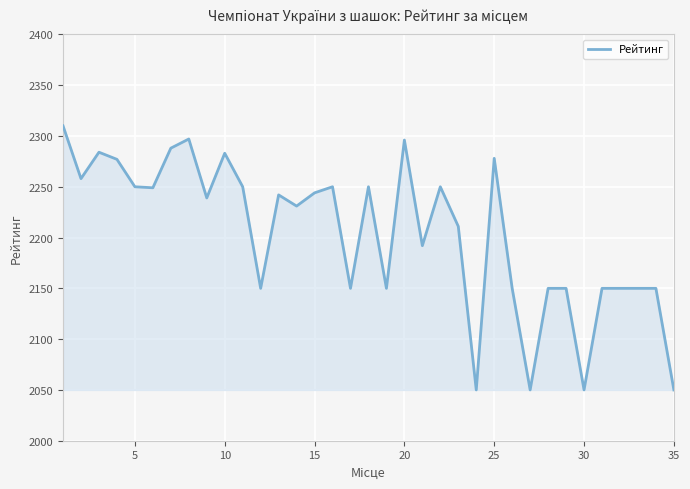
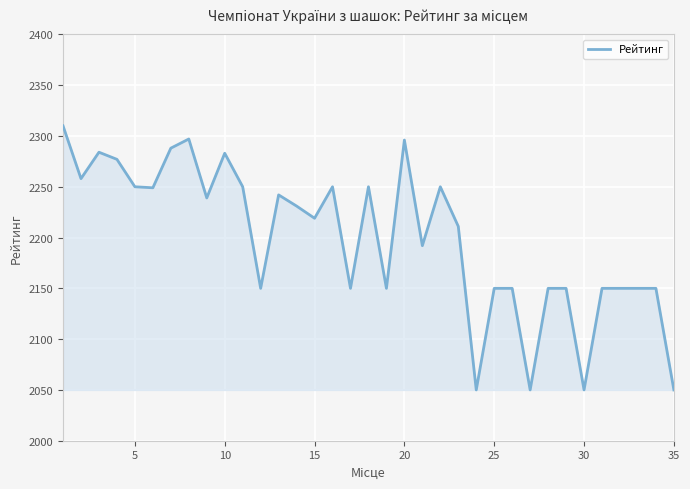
15: 2244 -> 2219
25: 2278 -> 2150
